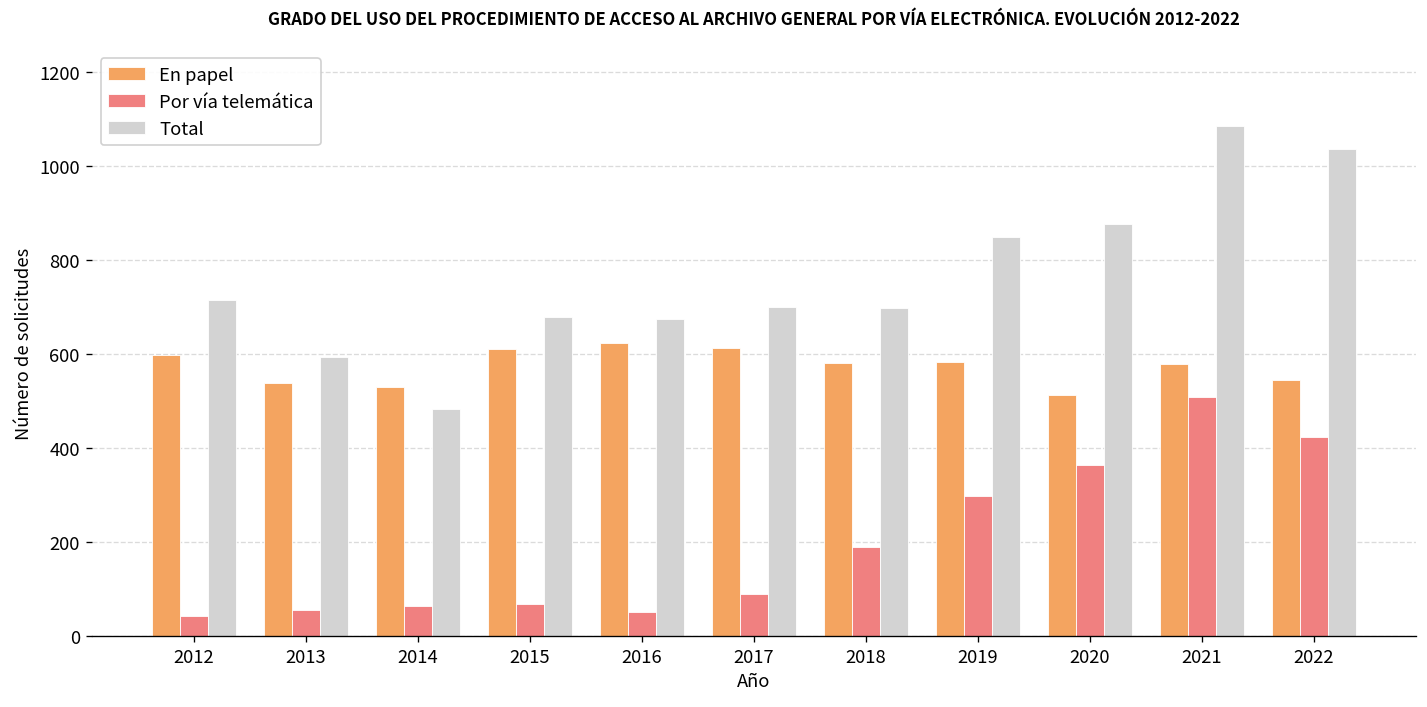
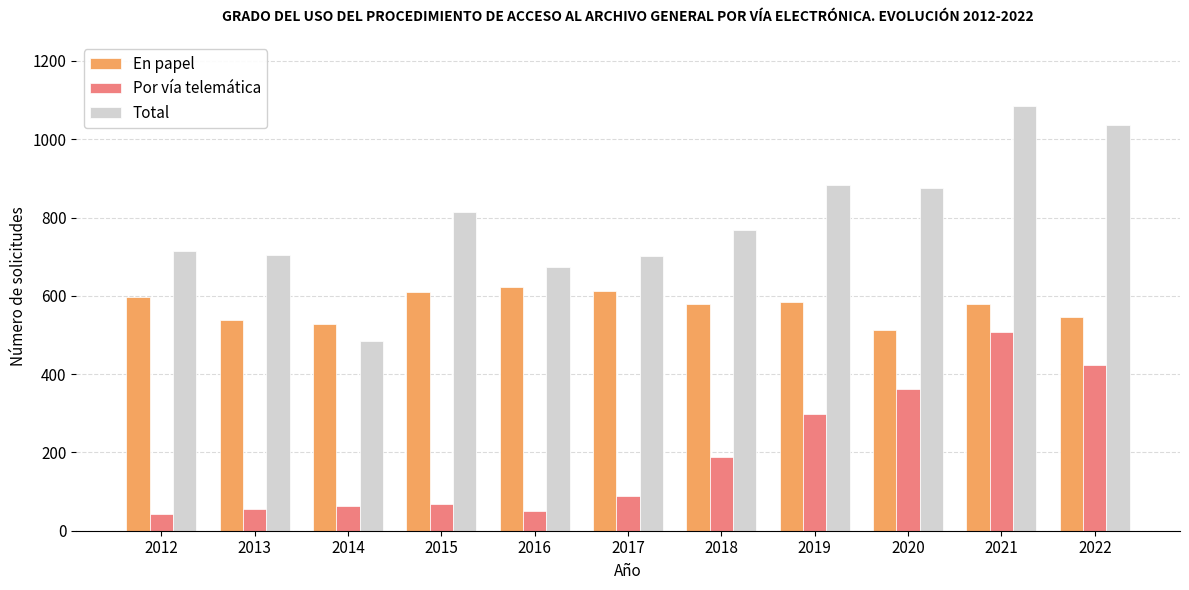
Total, 2013: 590 -> 700
Total, 2015: 680 -> 820
Total, 2018: 700 -> 770
Total, 2019: 850 -> 880
